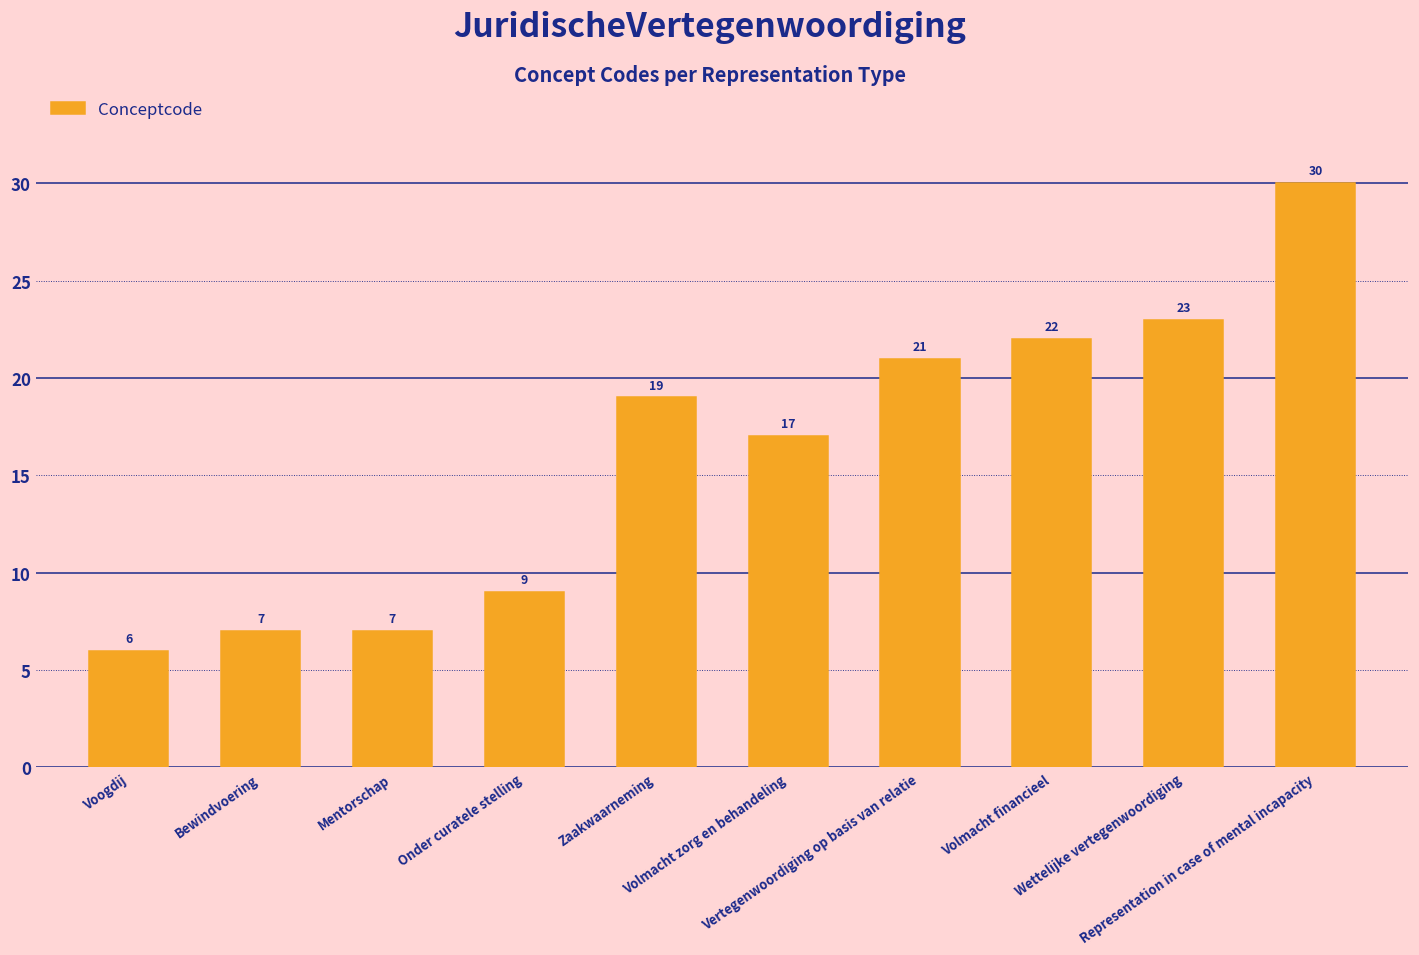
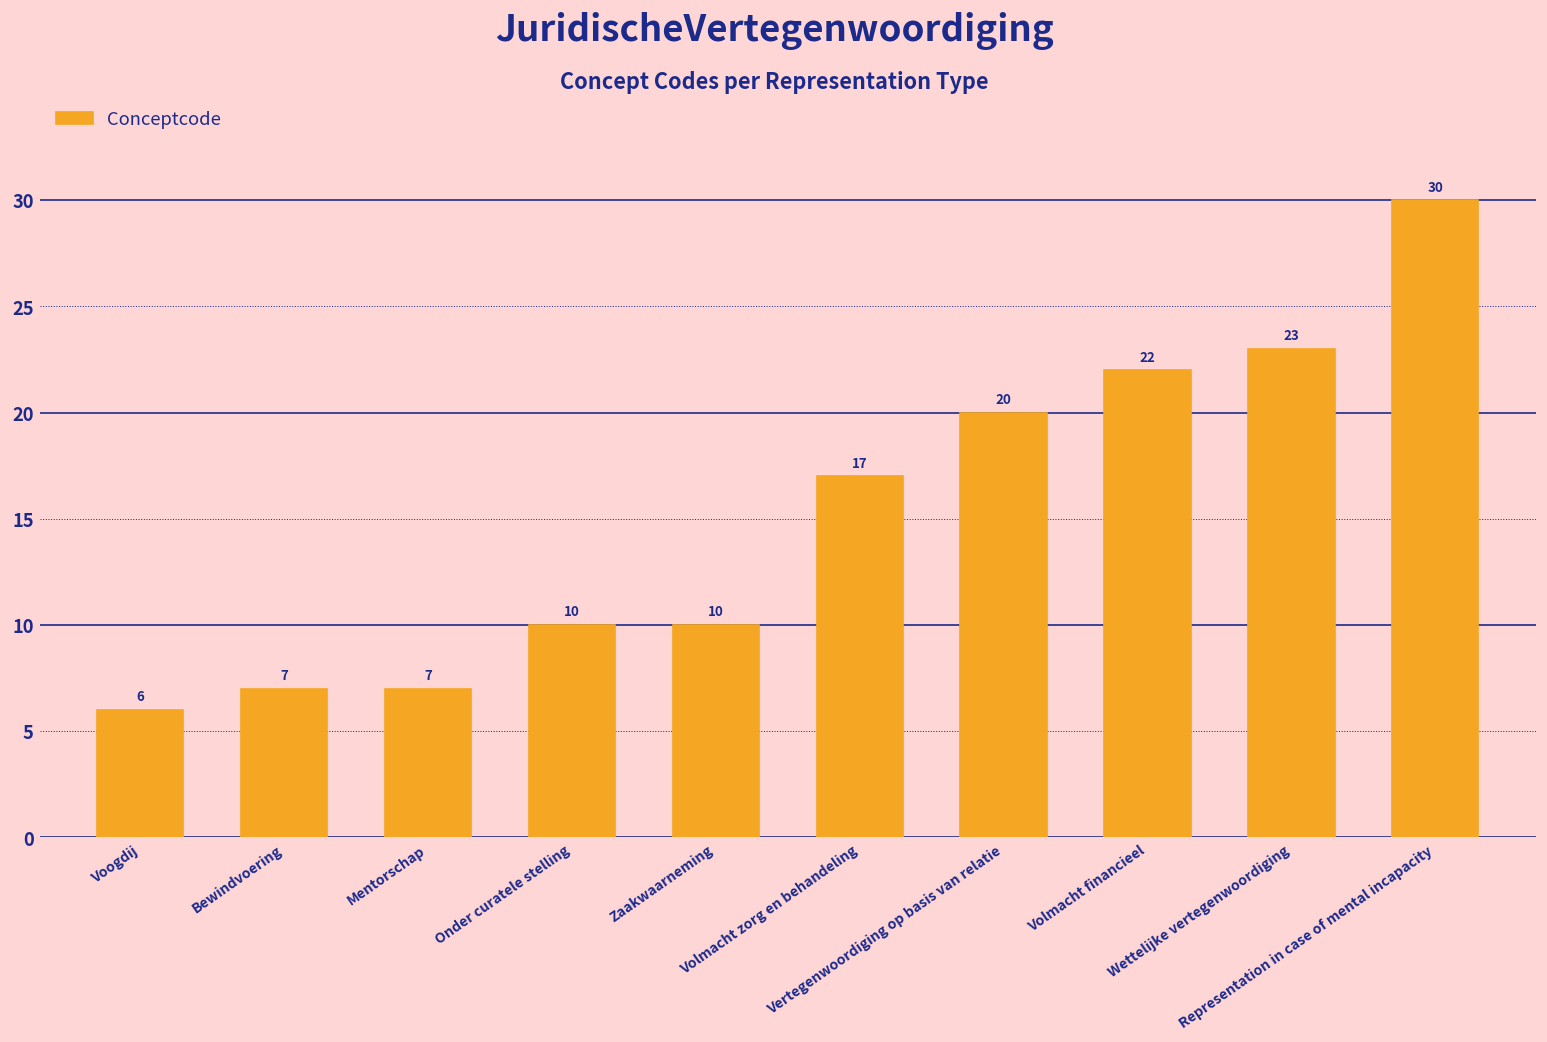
Onder curatele stelling: 9 -> 10
Zaakwaarneming: 19 -> 10
Vertegenwoordiging op basis van relatie: 21 -> 20
